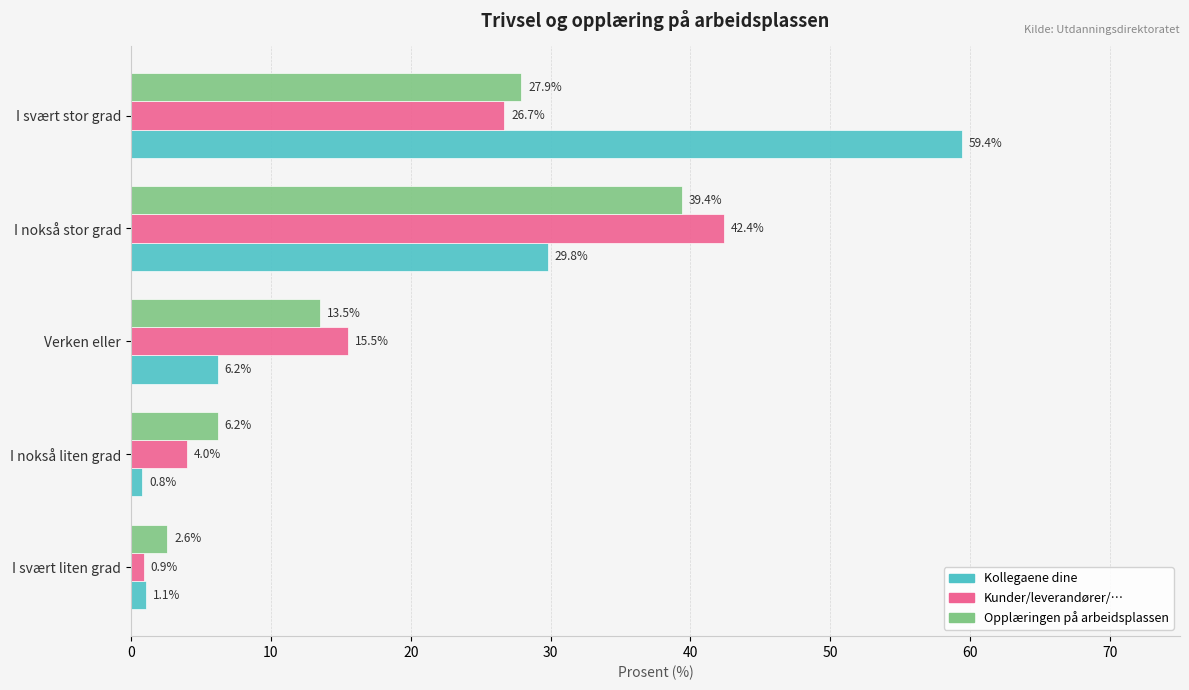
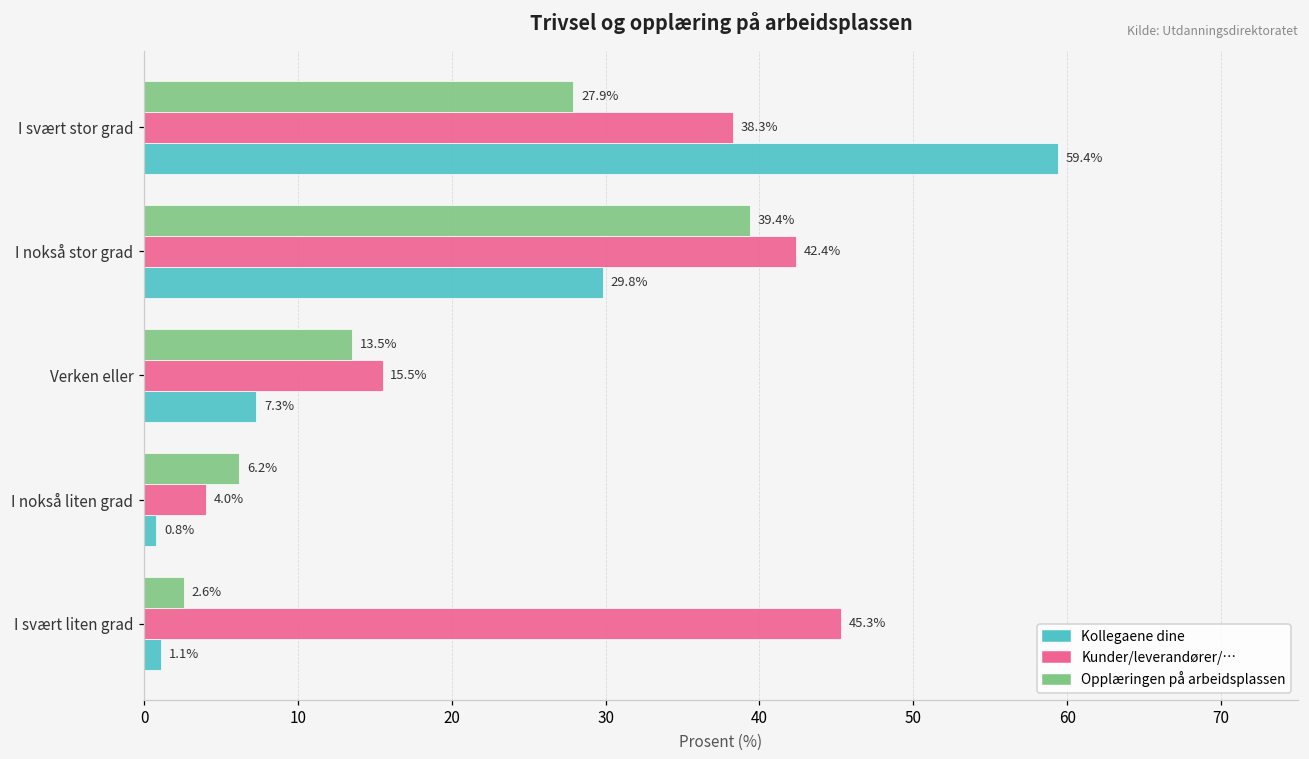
Kunder/leverandører/…, I svært stor grad: 26.7% -> 38.3%
Kollegaene dine, Verken eller: 6.2% -> 7.3%
Kunder/leverandører/…, I svært liten grad: 0.9% -> 45.3%
